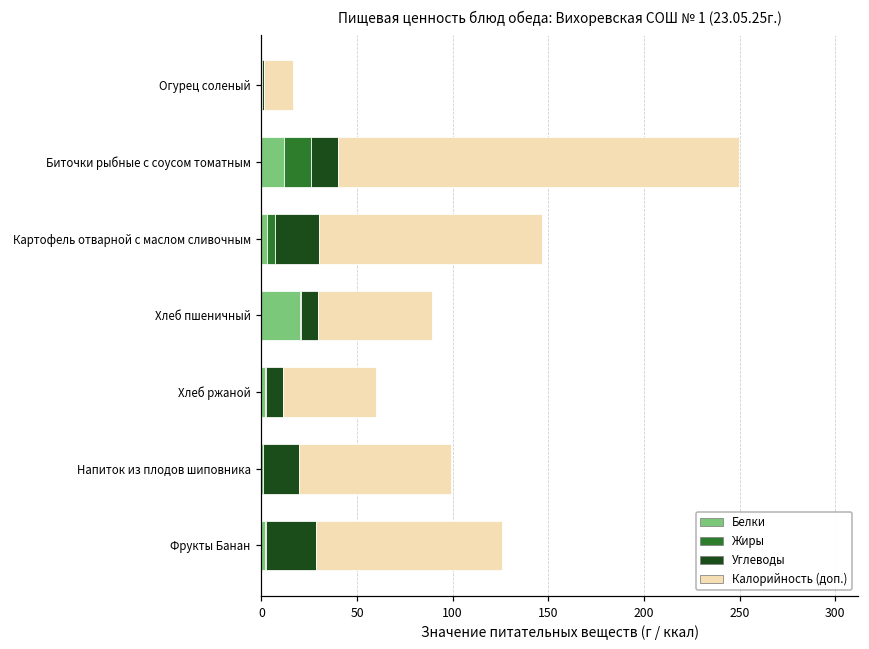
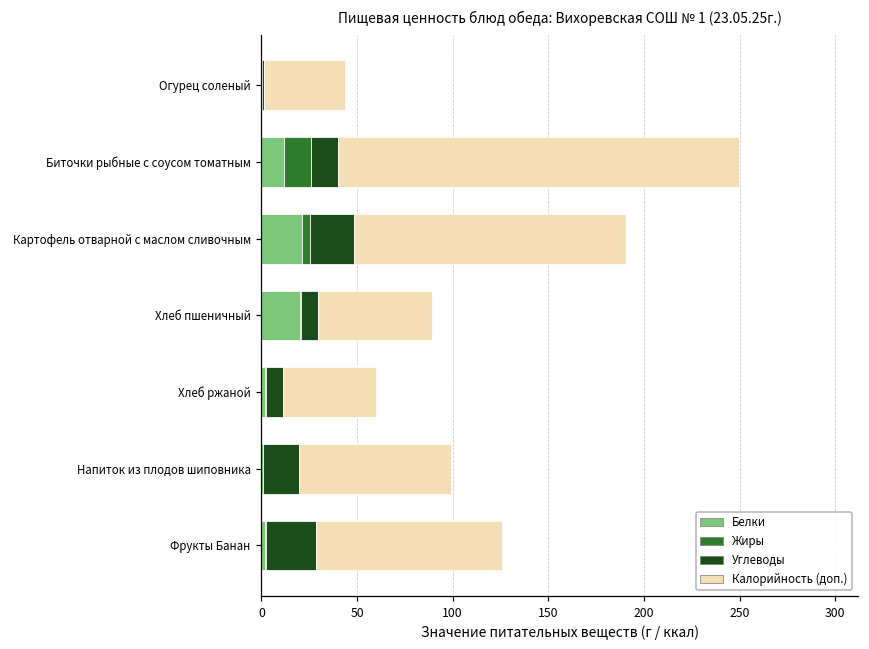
Калорийность (доп.), Огурец соленый: 15 -> 42
Белки, Картофель отварной с маслом сливочным: 3 -> 21
Калорийность (доп.), Картофель отварной с маслом сливочным: 117 -> 142
